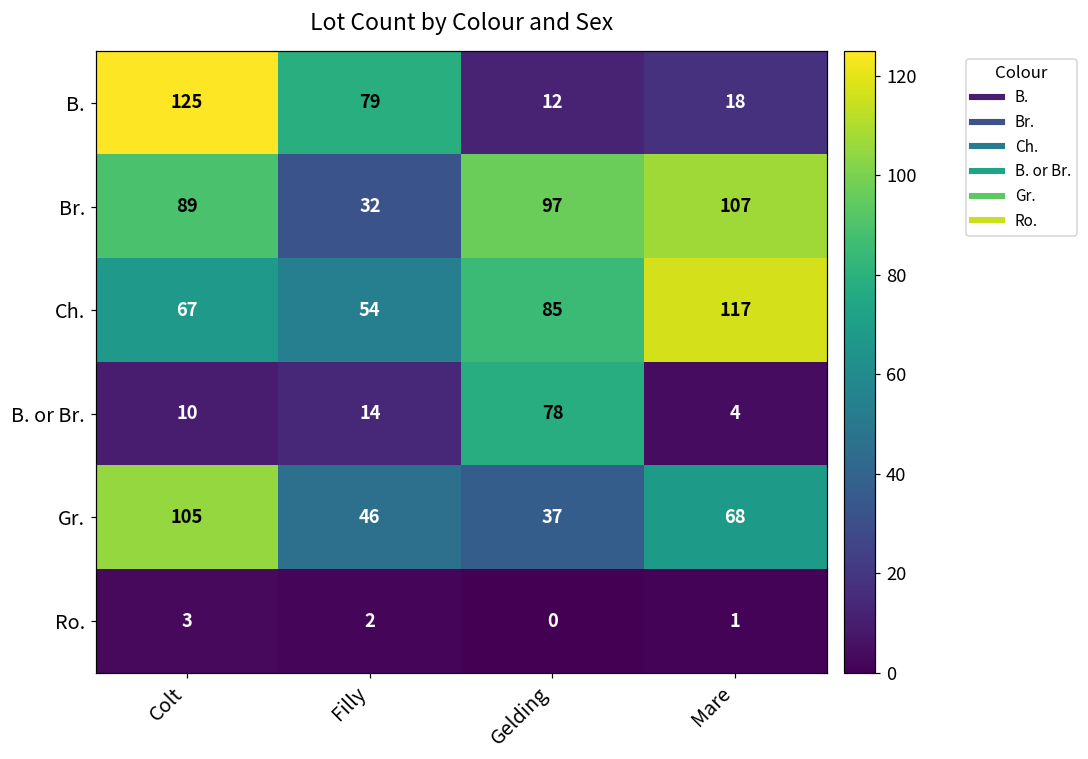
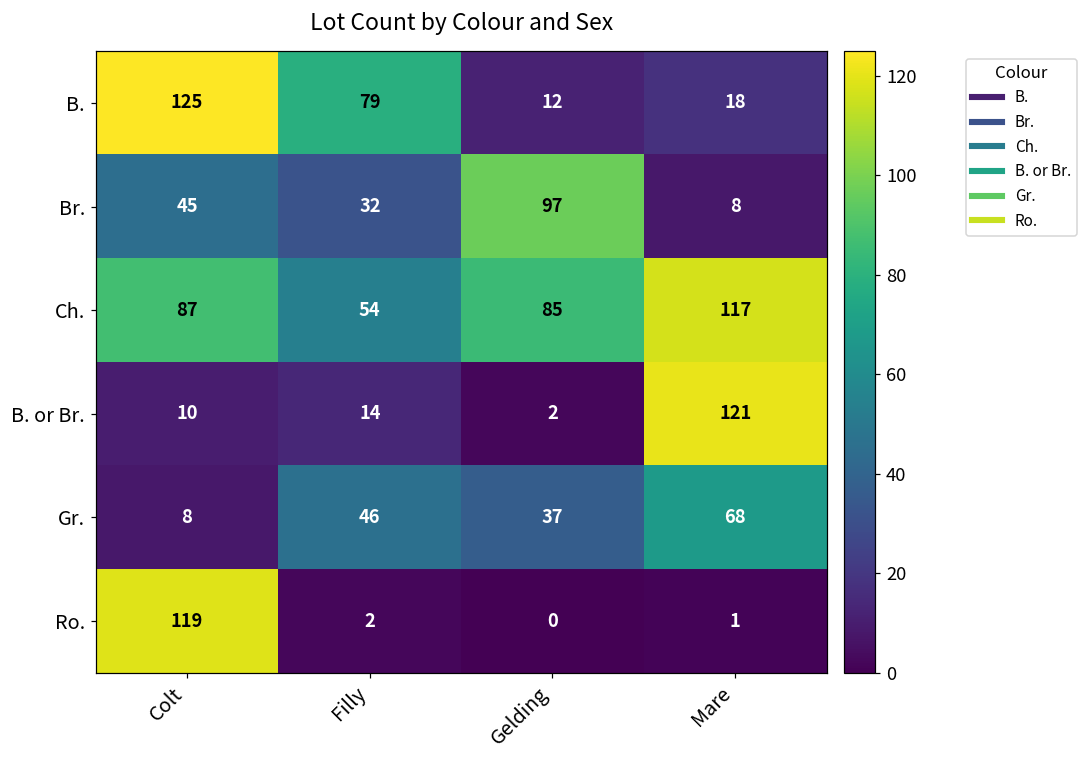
Br., Colt: 89 -> 45
Br., Mare: 107 -> 8
Ch., Colt: 67 -> 87
B. or Br., Gelding: 78 -> 2
B. or Br., Mare: 4 -> 121
Gr., Colt: 105 -> 8
Ro., Colt: 3 -> 119
